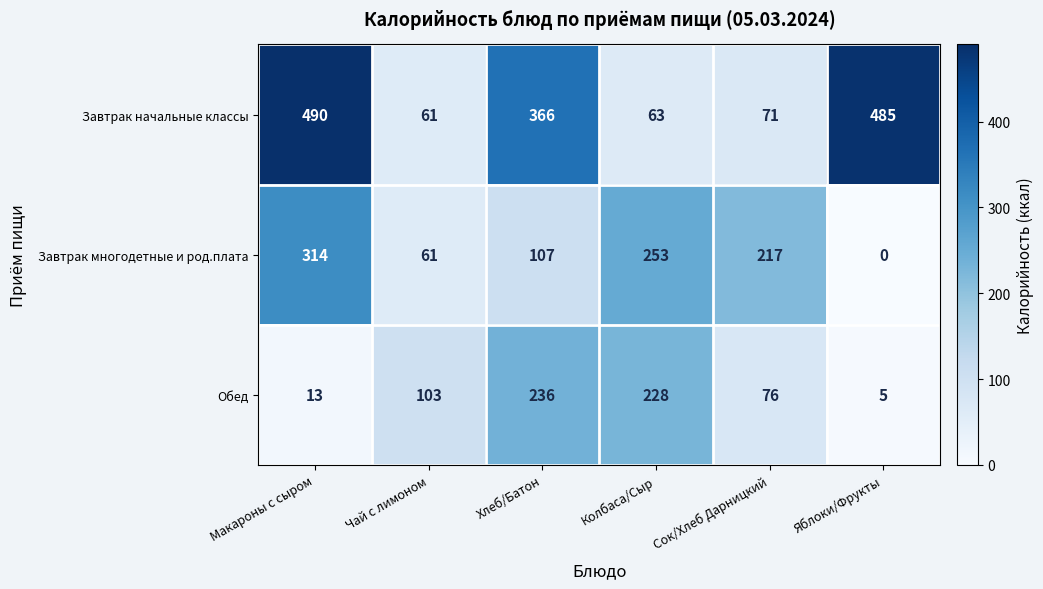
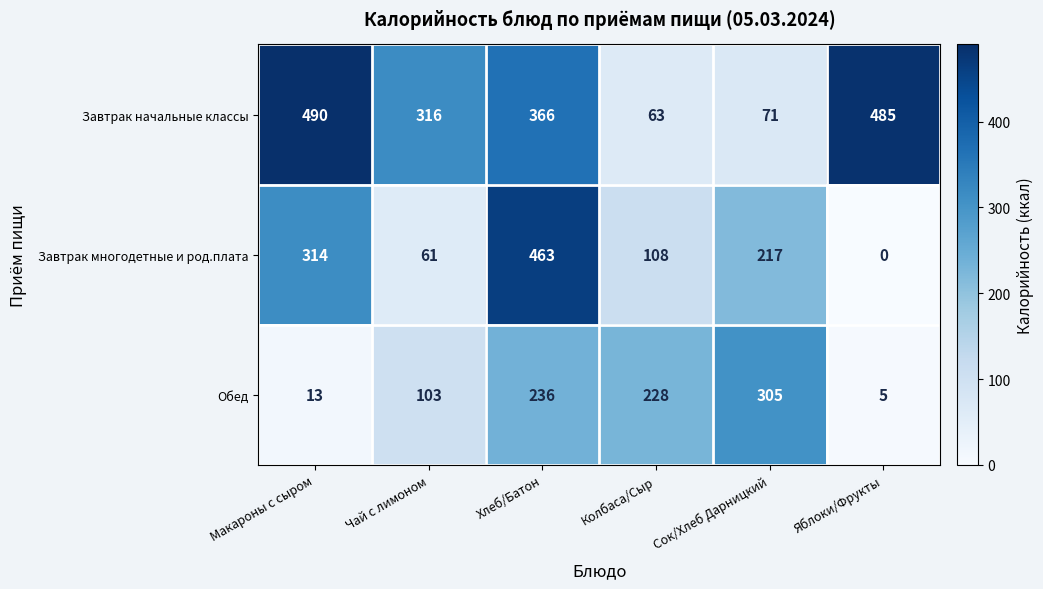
Завтрак начальные классы, Чай с лимоном: 61 -> 316
Завтрак многодетные и род.плата, Хлеб/Батон: 107 -> 463
Завтрак многодетные и род.плата, Колбаса/Сыр: 253 -> 108
Обед, Сок/Хлеб Дарницкий: 76 -> 305
